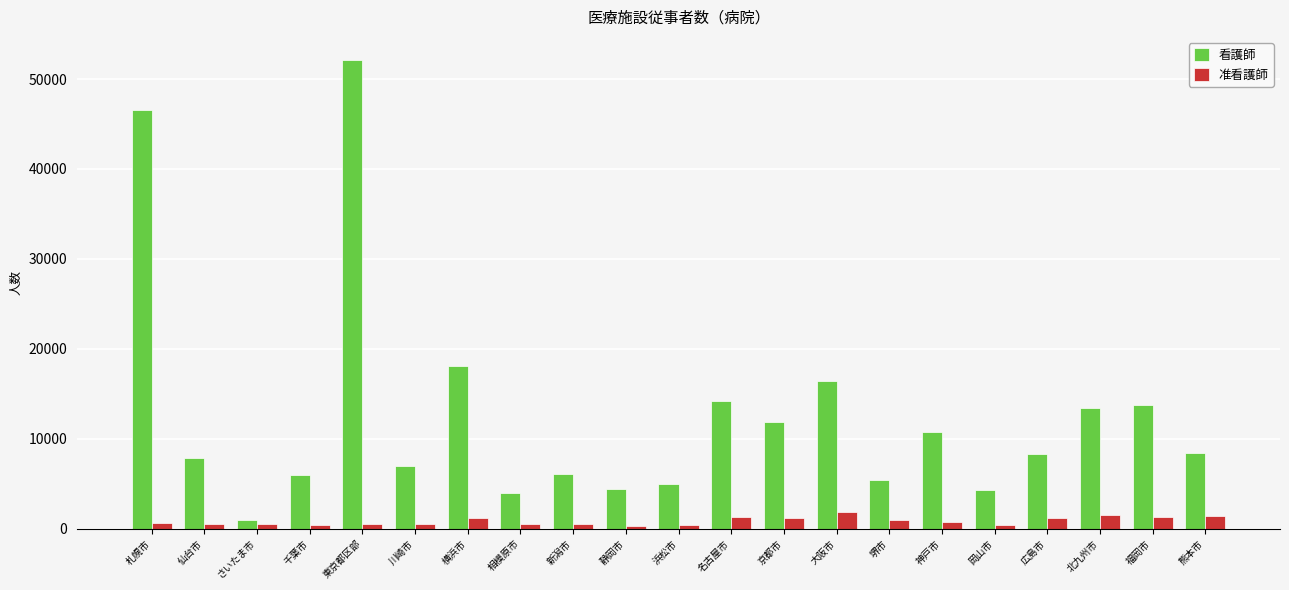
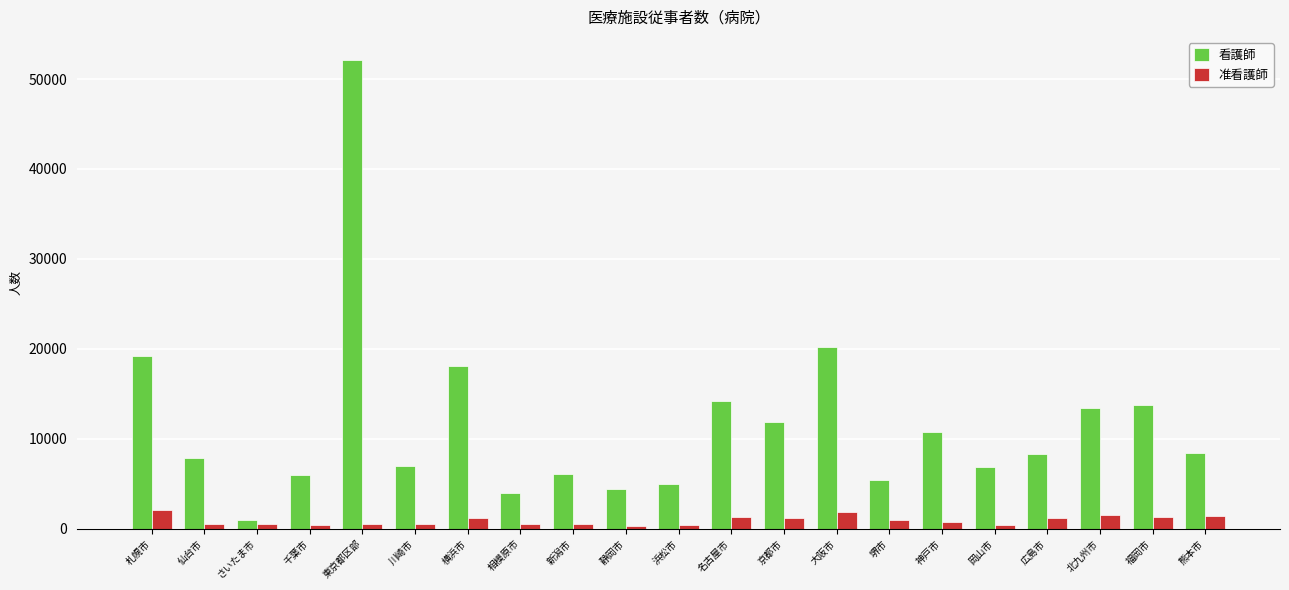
看護師, 札幌市: 47000 -> 19000
准看護師, 札幌市: 1000 -> 2000
看護師, 大阪市: 16000 -> 20000
看護師, 岡山市: 4000 -> 7000
